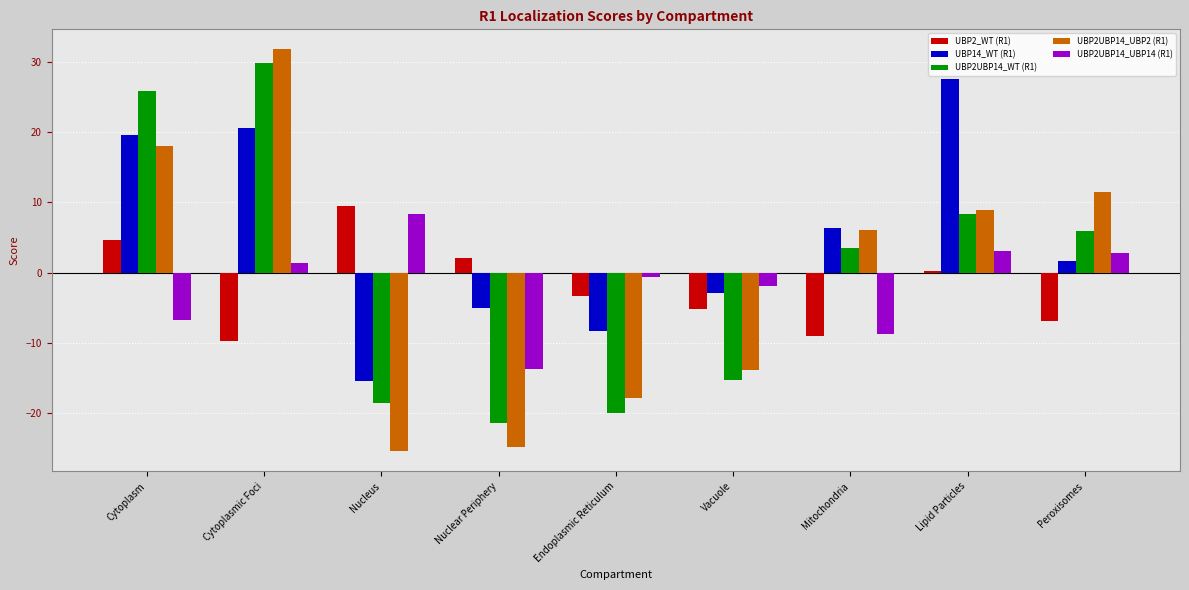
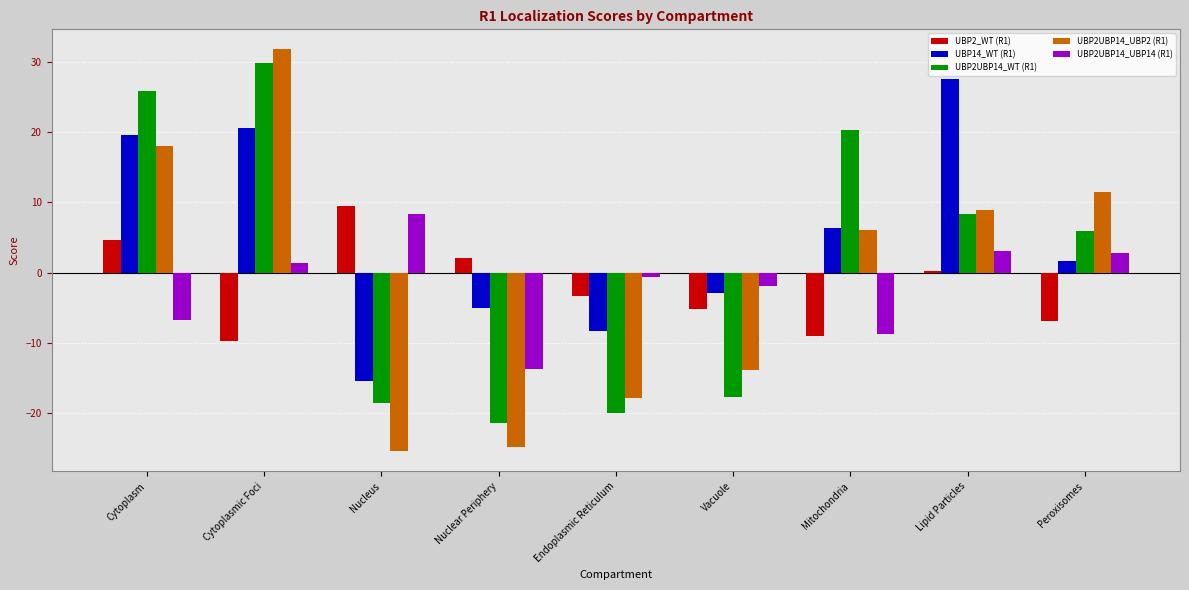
UBP2UBP14_WT (R1), Vacuole: -15 -> -18
UBP2UBP14_WT (R1), Mitochondria: 4 -> 20
